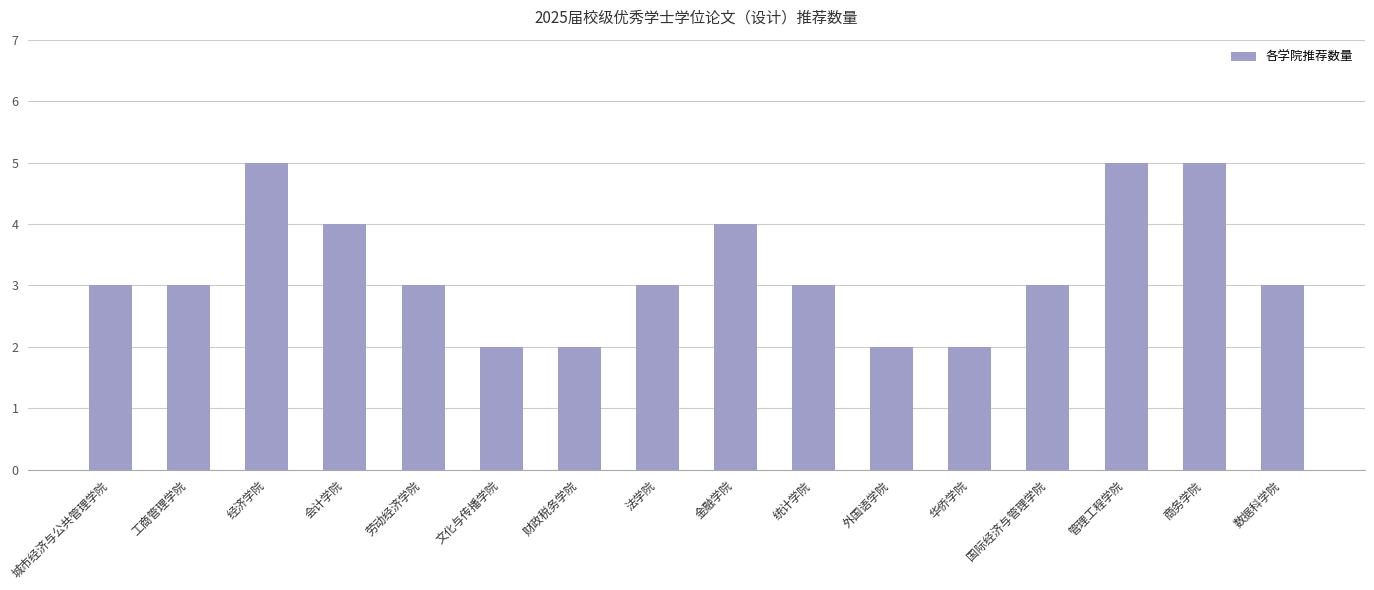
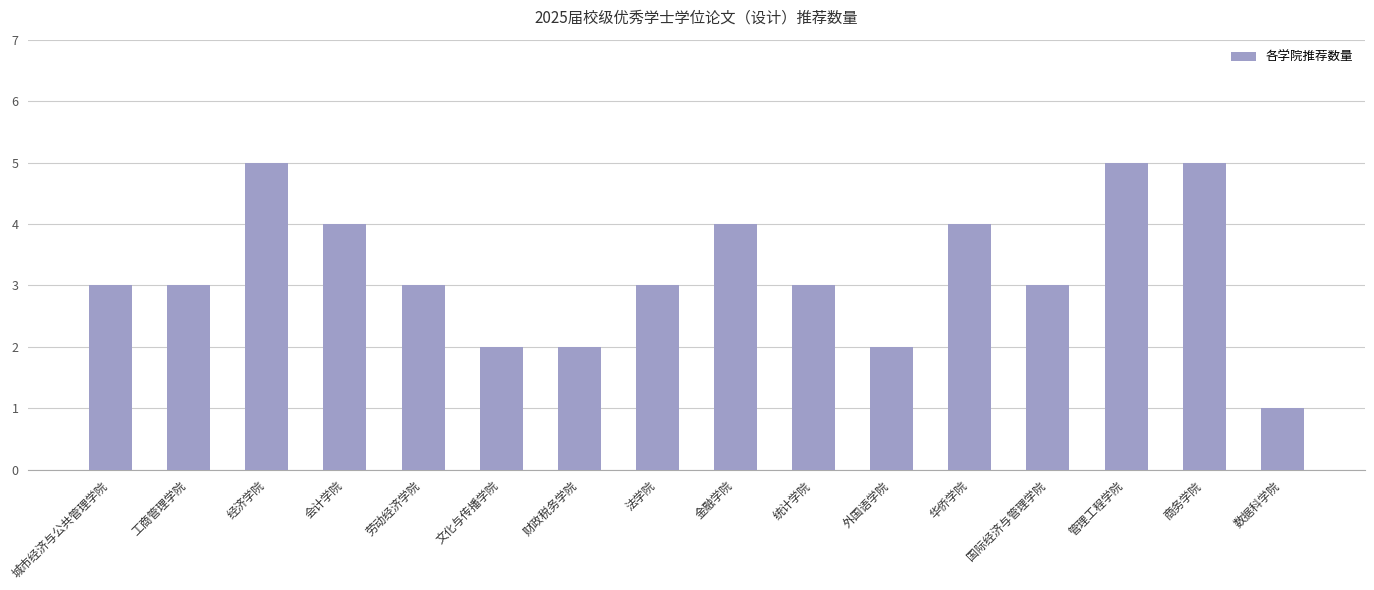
华侨学院: 2 -> 4
数据科学院: 3 -> 1
